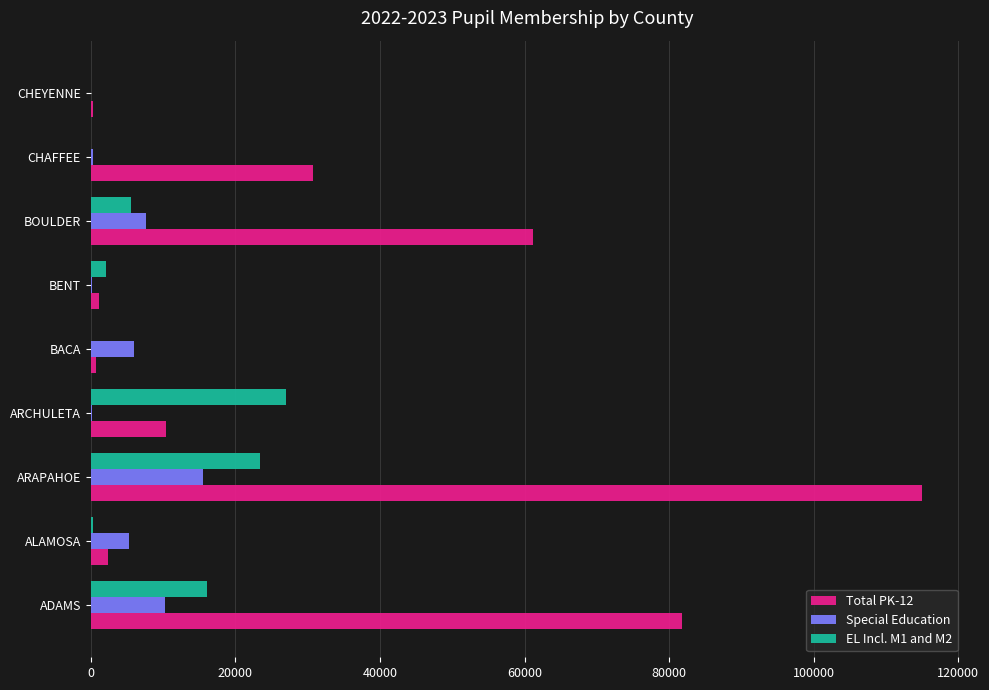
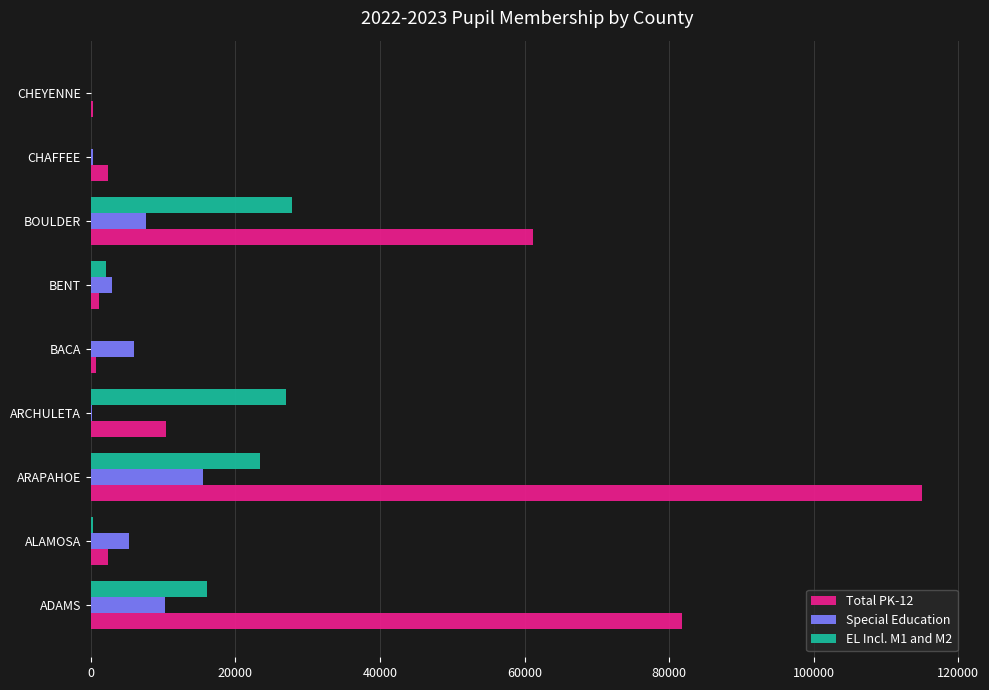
Total PK-12, CHAFFEE: 31000 -> 2000
EL Incl. M1 and M2, BOULDER: 6000 -> 28000
Special Education, BENT: 0 -> 3000
